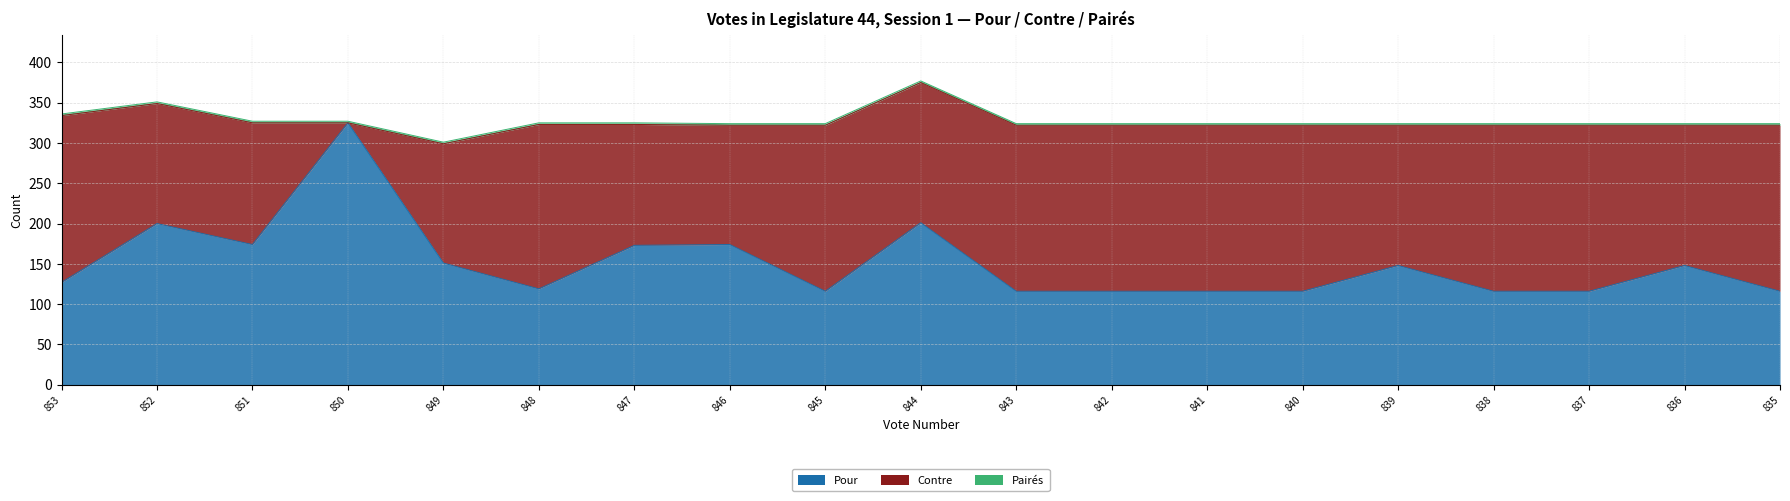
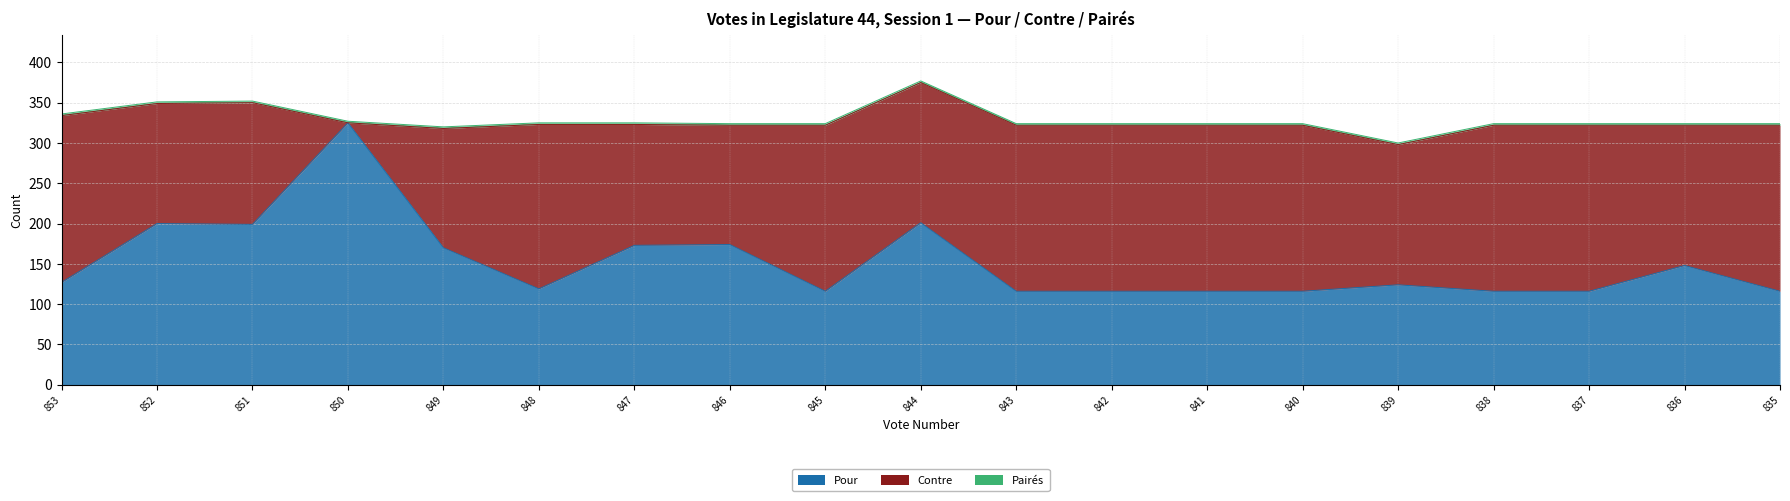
Pour, 851: 170 -> 200
Pour, 849: 150 -> 170
Pour, 839: 150 -> 120
